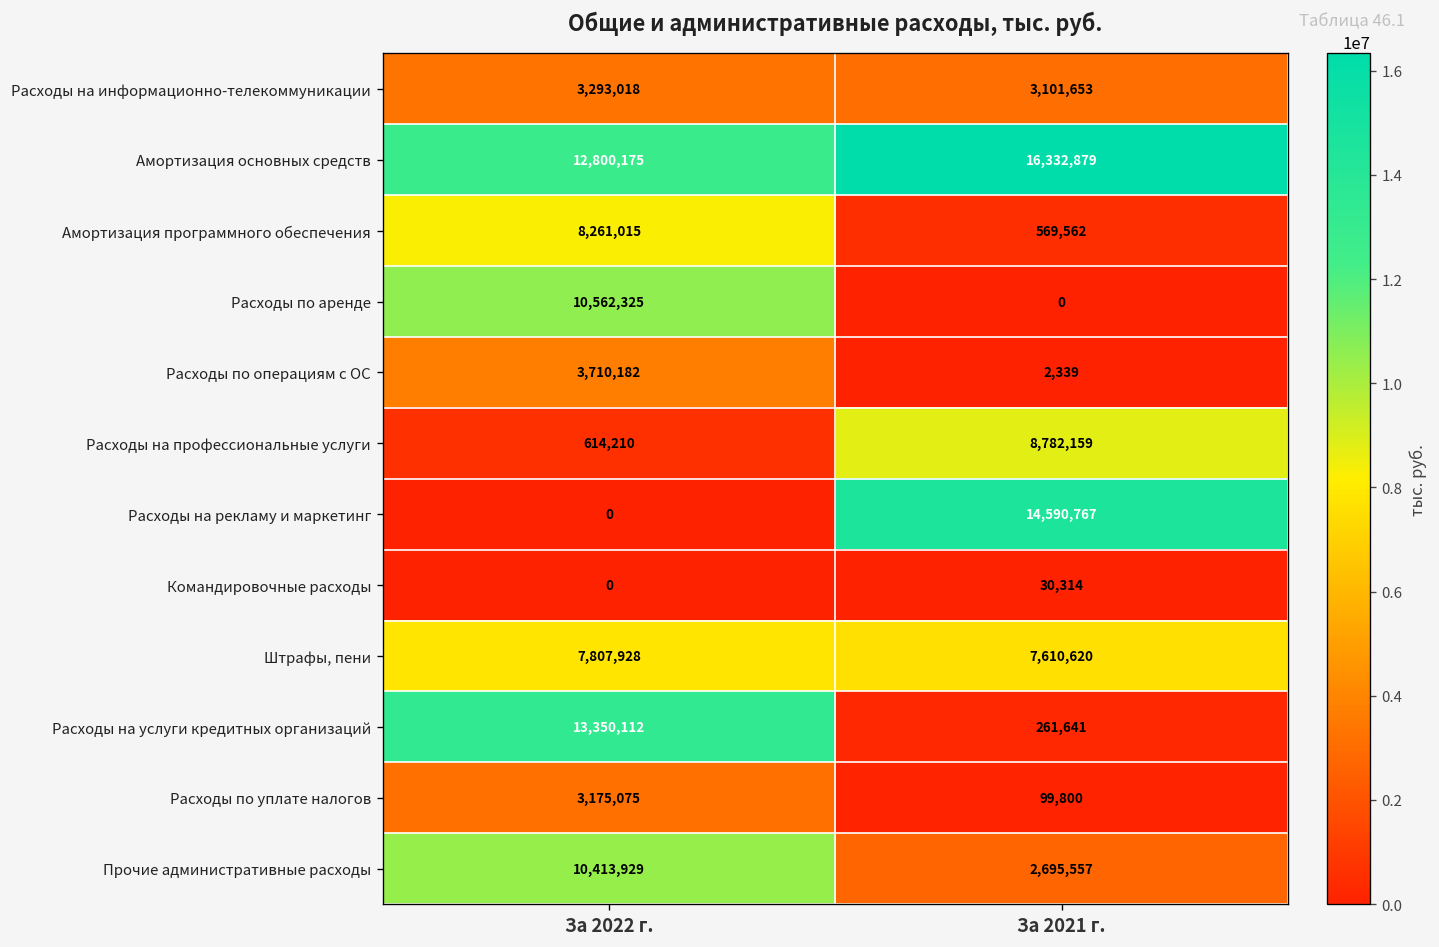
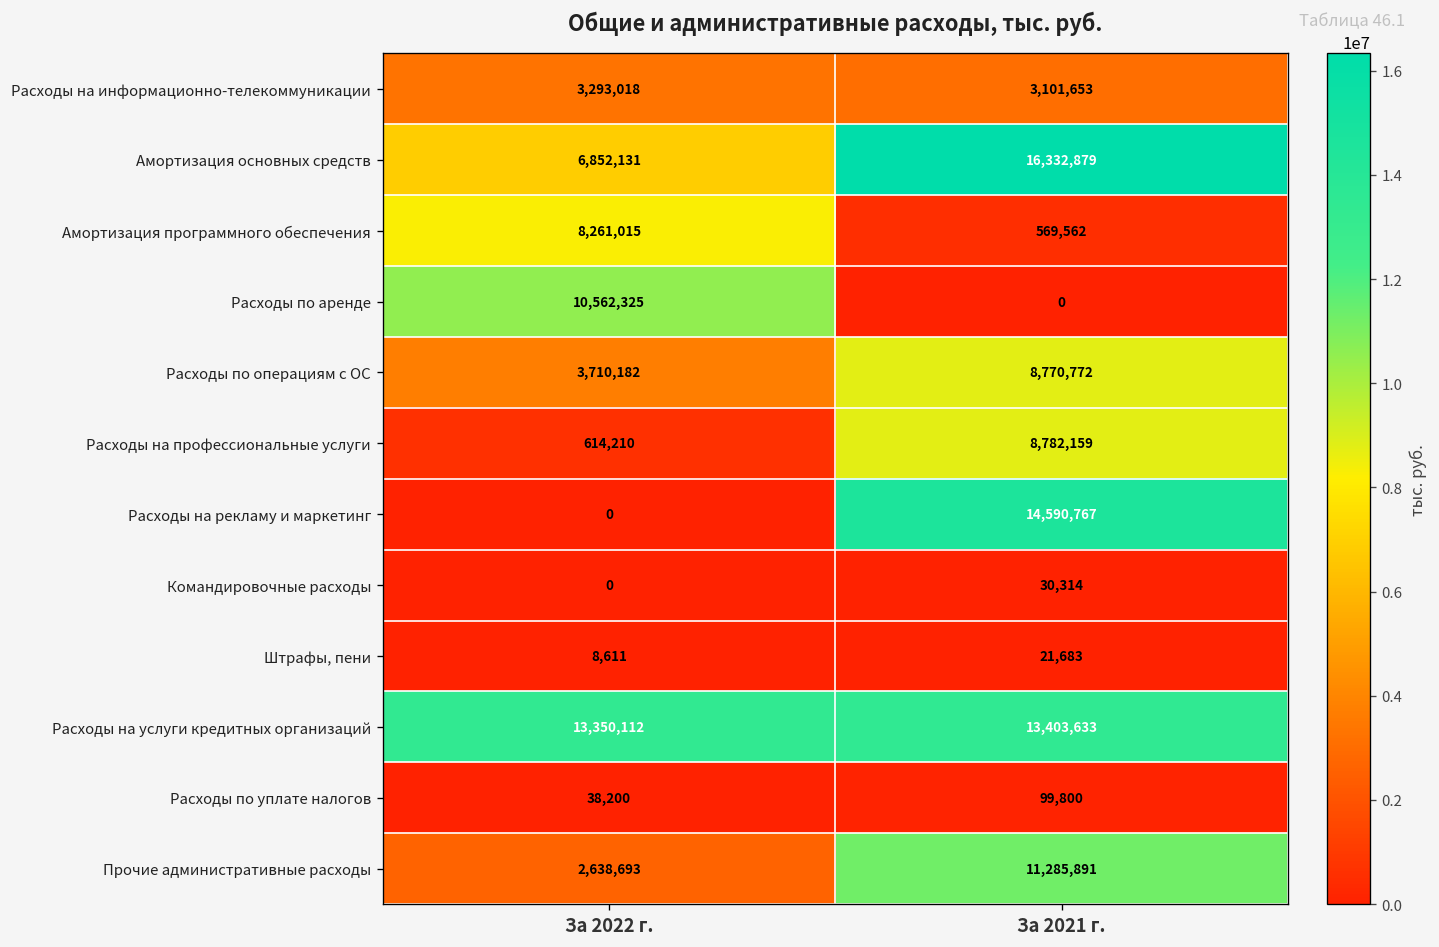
Амортизация основных средств, За 2022 г.: 12,800,175 -> 6,852,131
Расходы по операциям с ОС, За 2021 г.: 2,339 -> 8,770,772
Штрафы, пени, За 2022 г.: 7,807,928 -> 8,611
Штрафы, пени, За 2021 г.: 7,610,620 -> 21,683
Расходы на услуги кредитных организаций, За 2021 г.: 261,641 -> 13,403,633
Расходы по уплате налогов, За 2022 г.: 3,175,075 -> 38,200
Прочие административные расходы, За 2022 г.: 10,413,929 -> 2,638,693
Прочие административные расходы, За 2021 г.: 2,695,557 -> 11,285,891
